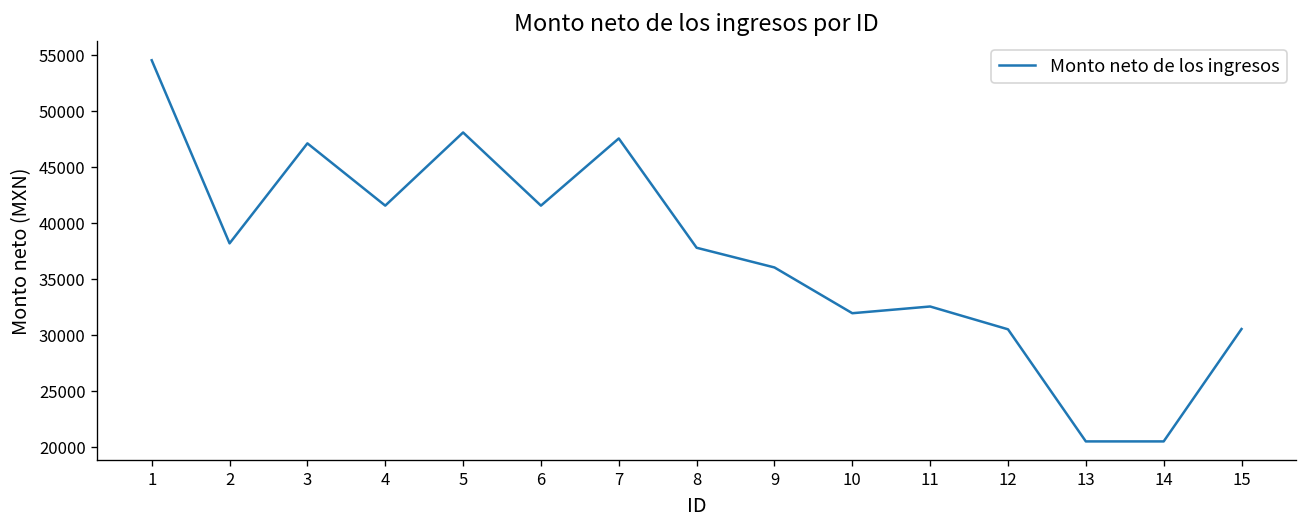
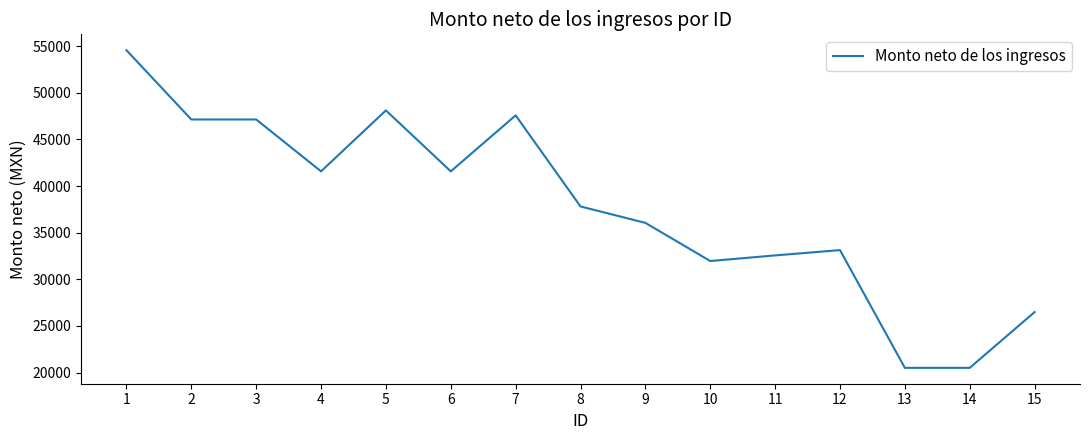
2: 38000 -> 47000
12: 31000 -> 33000
15: 31000 -> 26000
